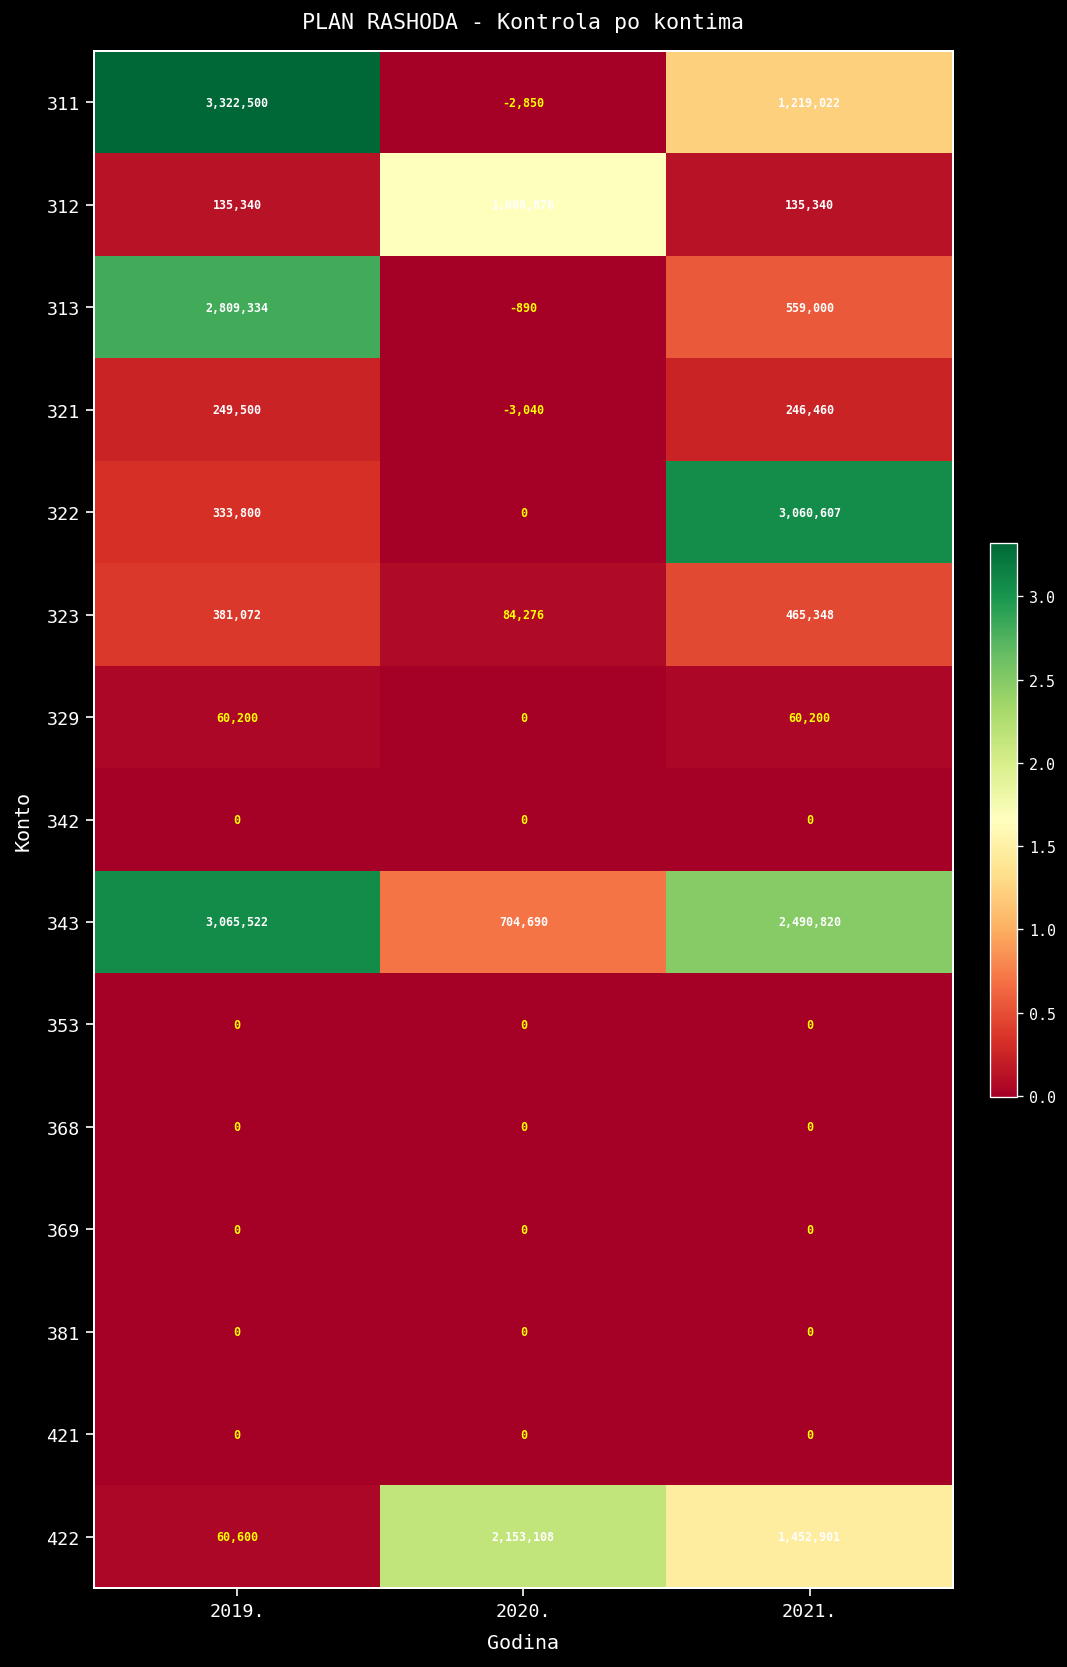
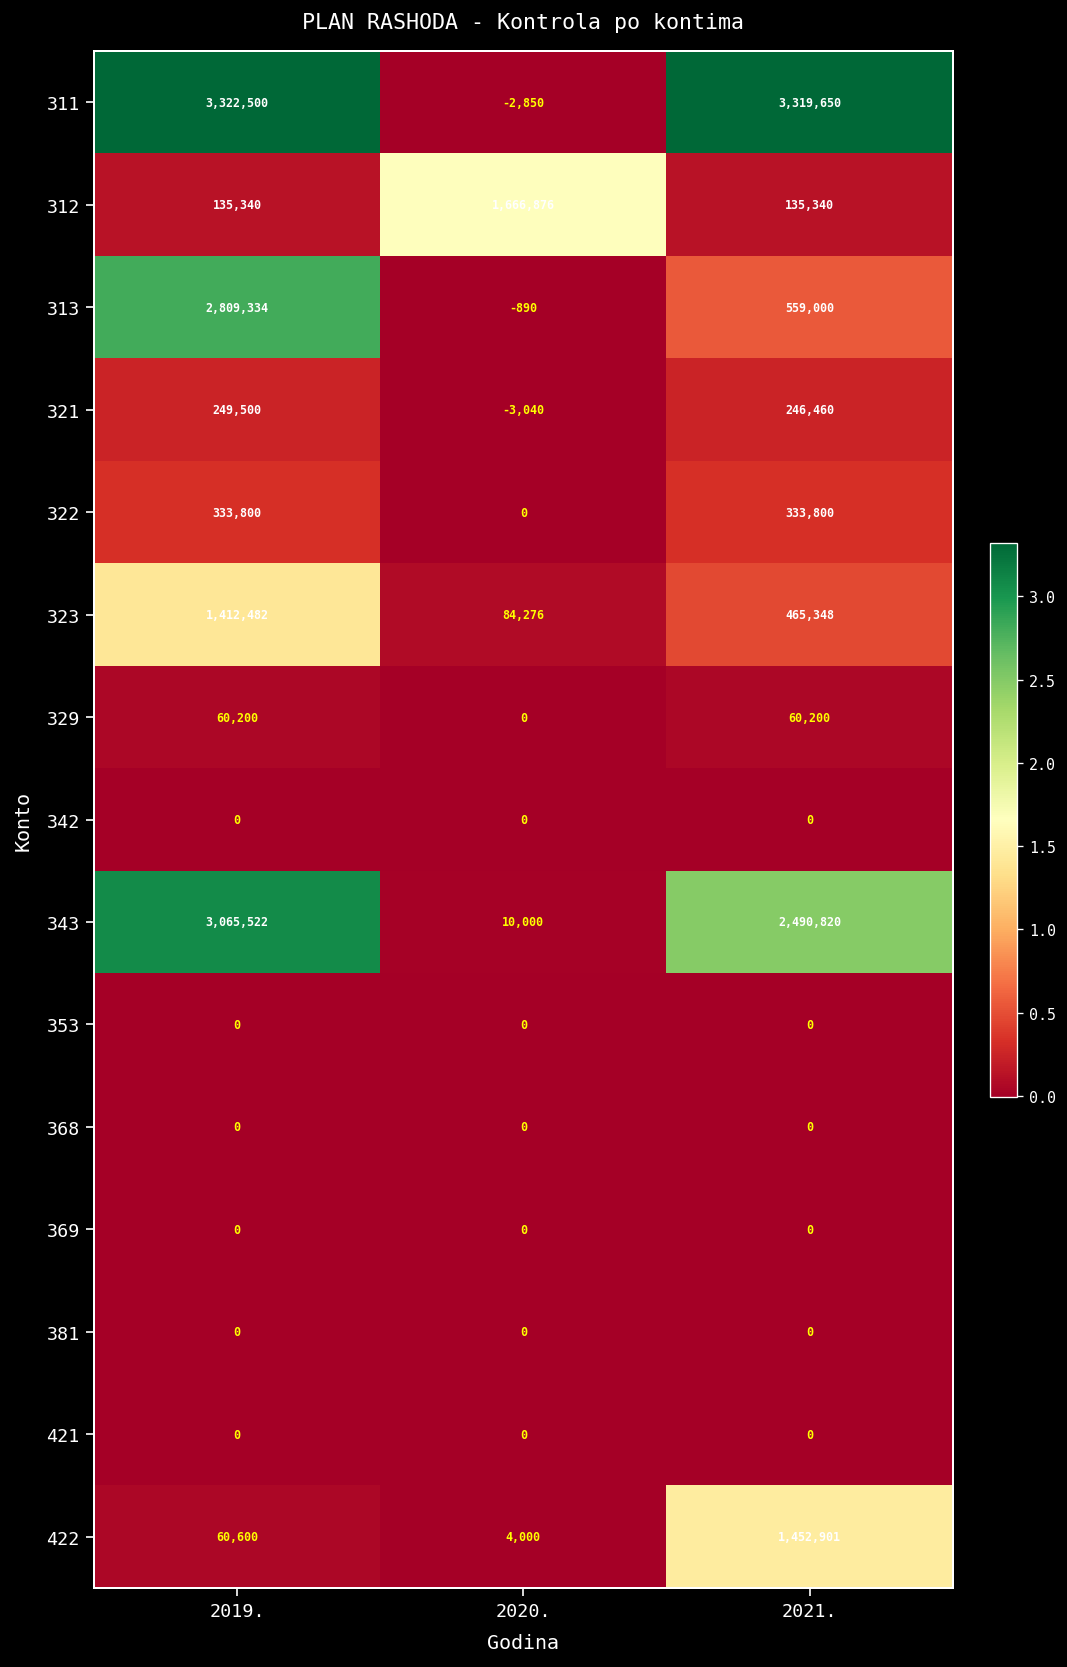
311, 2021.: 1,219,022 -> 3,319,650
322, 2021.: 3,060,607 -> 333,800
323, 2019.: 381,072 -> 1,412,482
343, 2020.: 704,690 -> 10,000
422, 2020.: 2,153,108 -> 4,000
